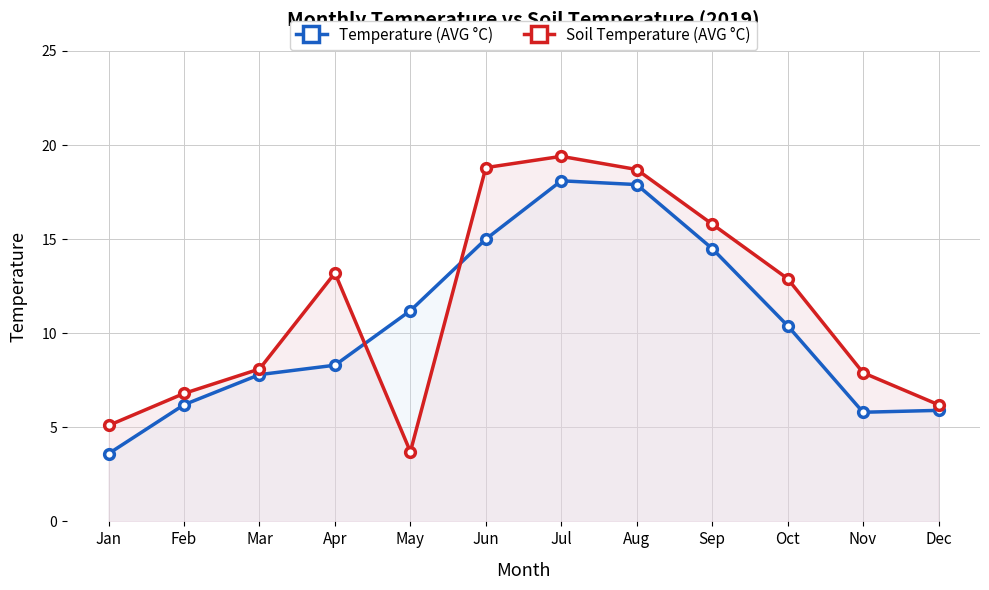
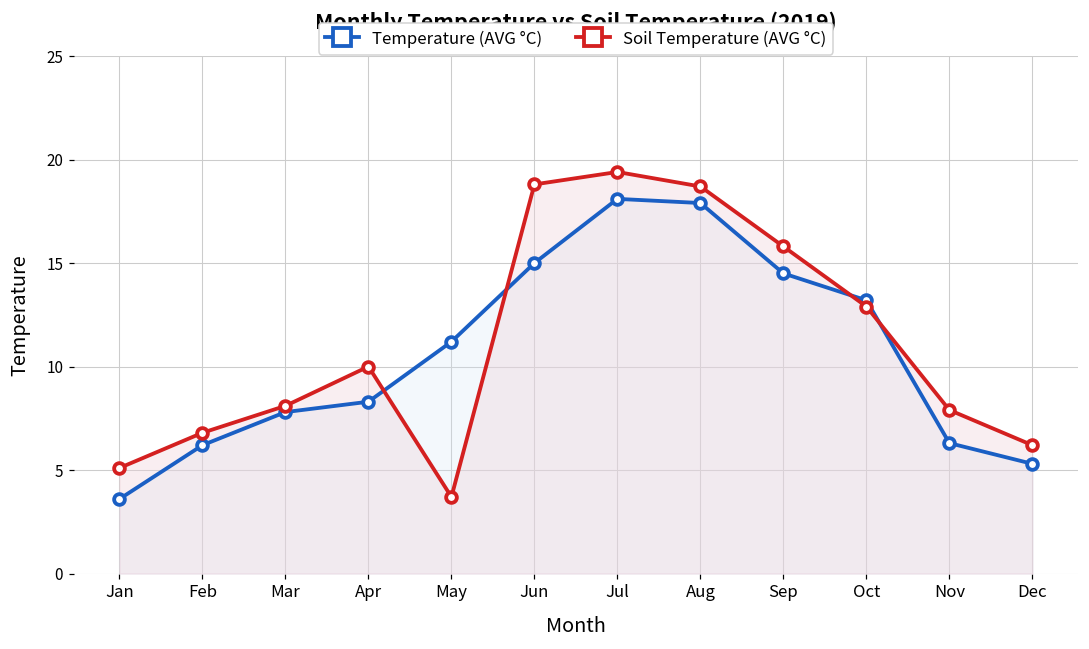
Soil Temperature (AVG °C), Apr: 13.2 -> 10.0
Temperature (AVG °C), Oct: 10.4 -> 13.2
Temperature (AVG °C), Nov: 5.8 -> 6.3
Temperature (AVG °C), Dec: 5.9 -> 5.3
